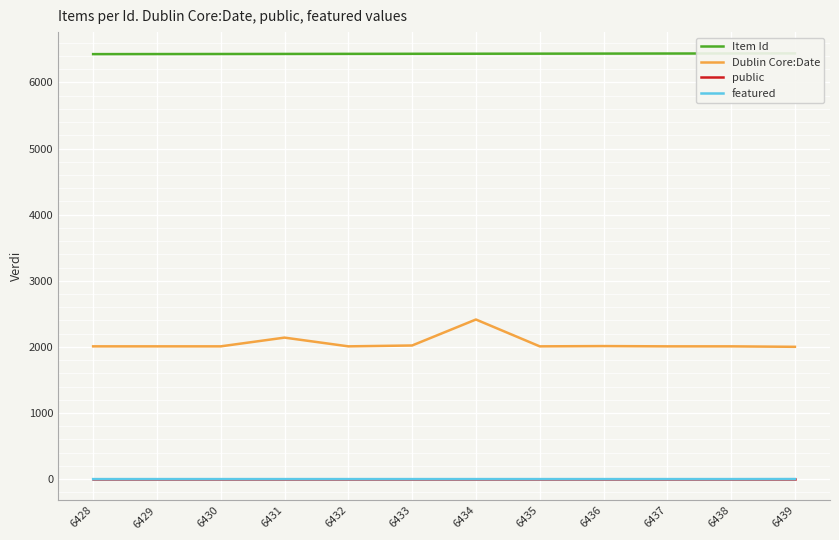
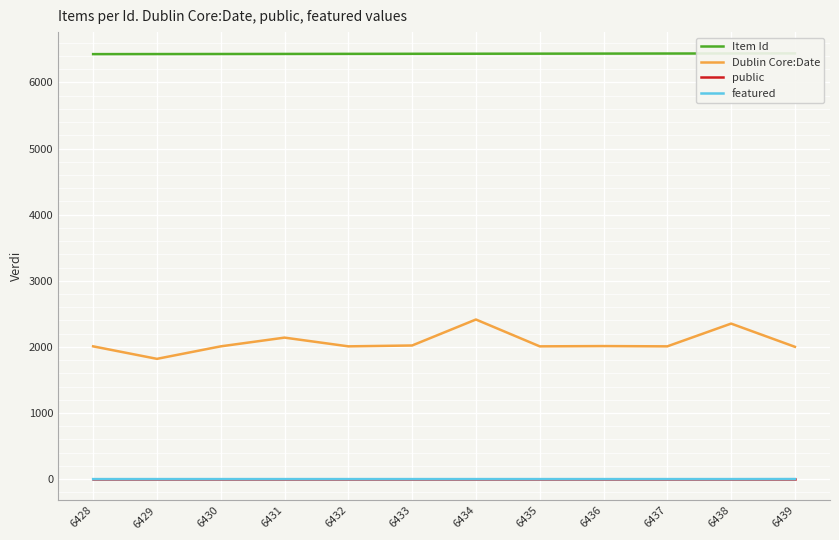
Dublin Core:Date, 6429: 2000 -> 1800
Dublin Core:Date, 6438: 2000 -> 2400
